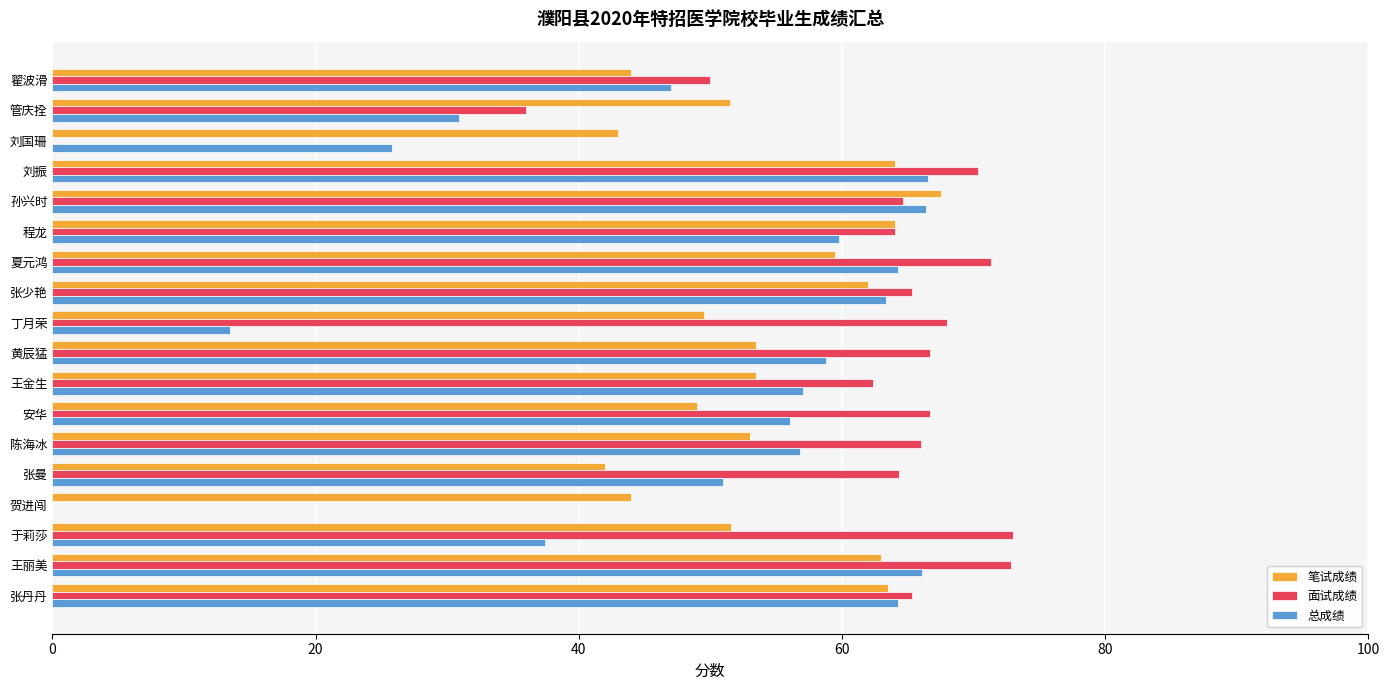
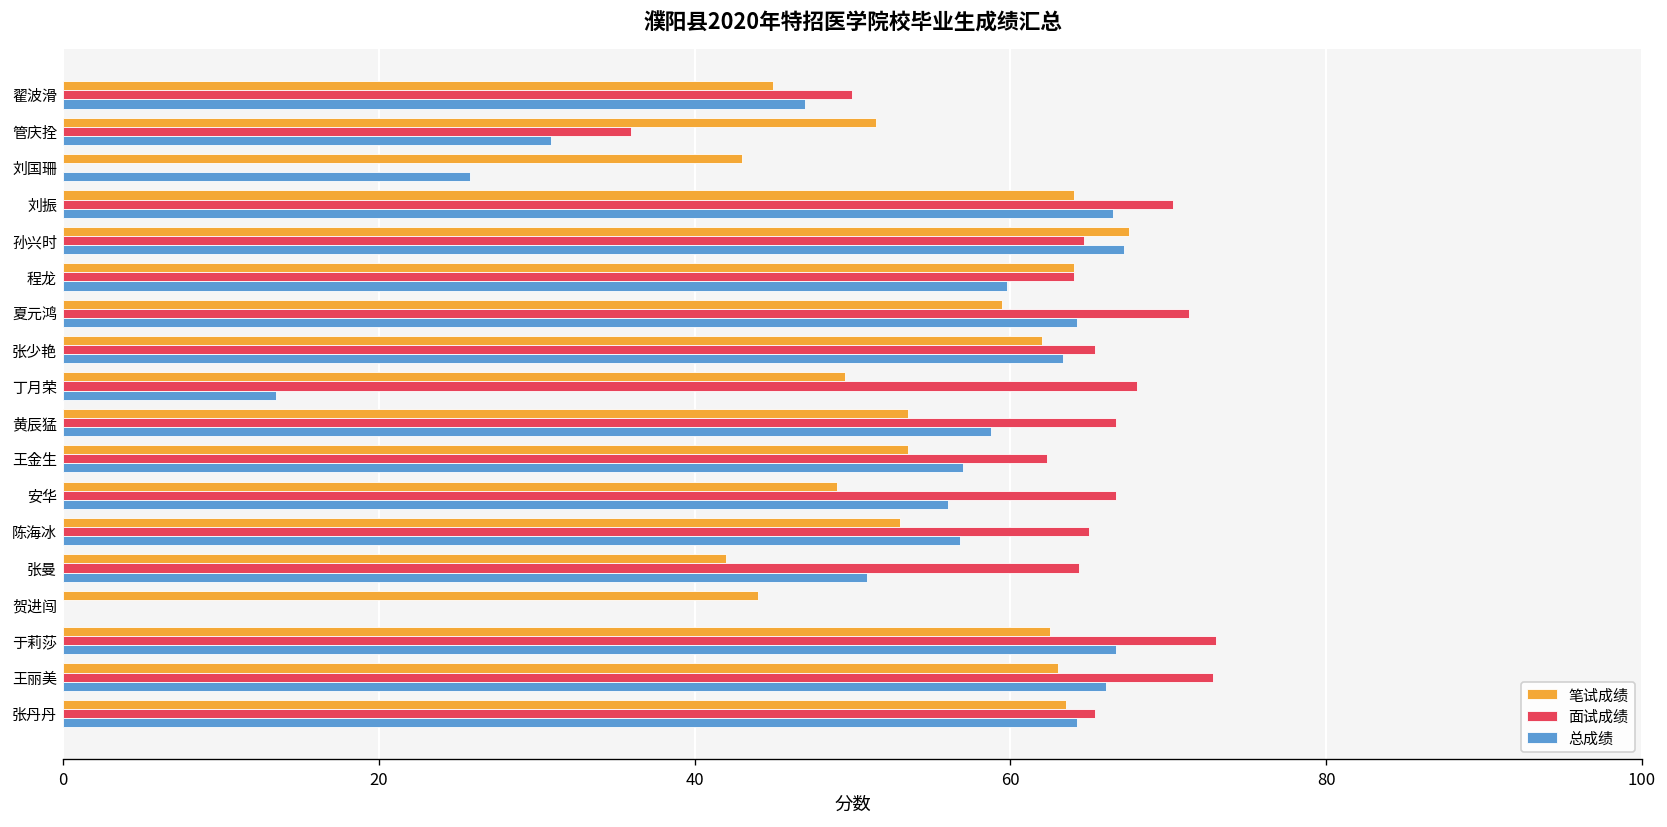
笔试成绩, 翟波滑: 44 -> 45
总成绩, 孙兴时: 66.4 -> 67.2
面试成绩, 陈海冰: 66 -> 65
笔试成绩, 于莉莎: 51.6 -> 62.5
总成绩, 于莉莎: 37.4 -> 66.7
